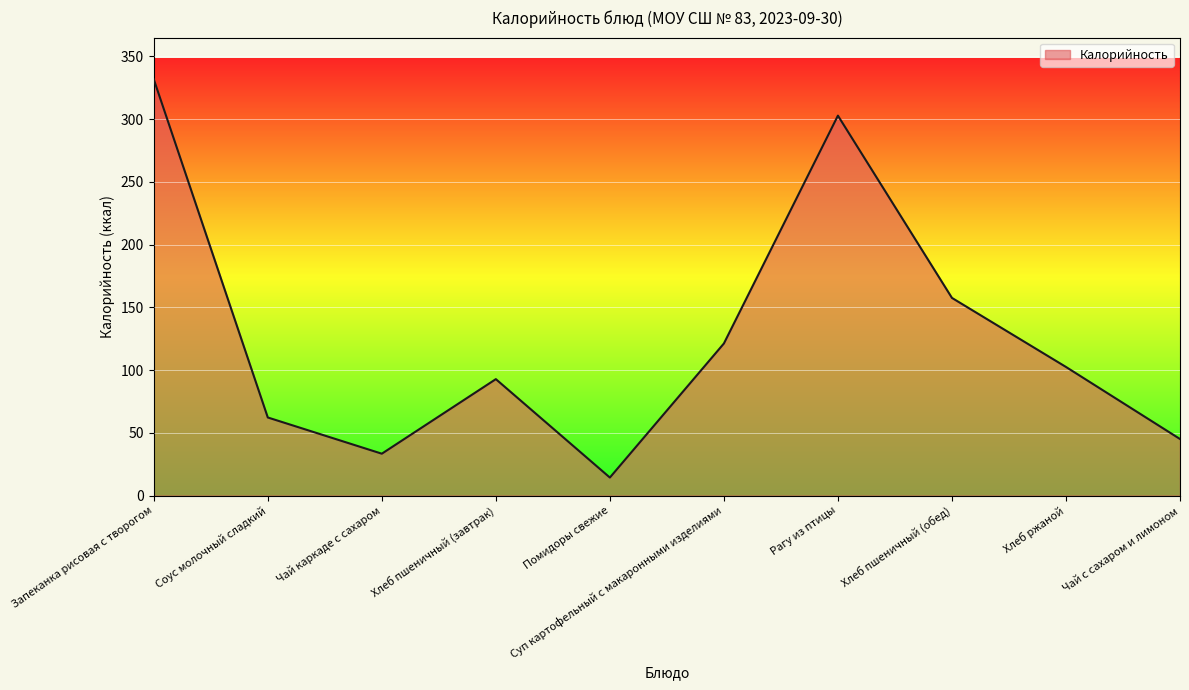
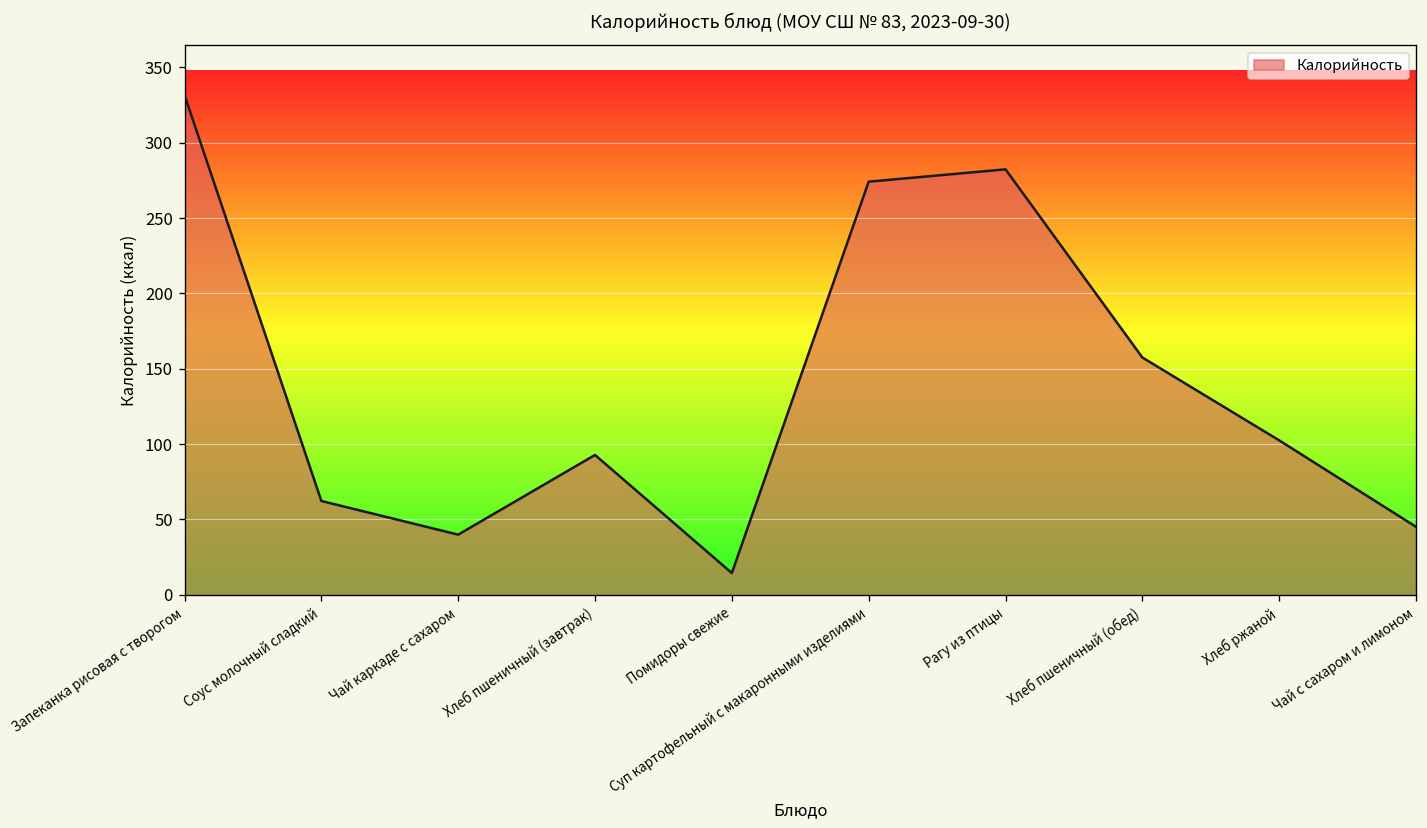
Чай каркаде с сахаром: 33 -> 40
Суп картофельный с макаронными изделиями: 121 -> 274
Рагу из птицы: 303 -> 282
